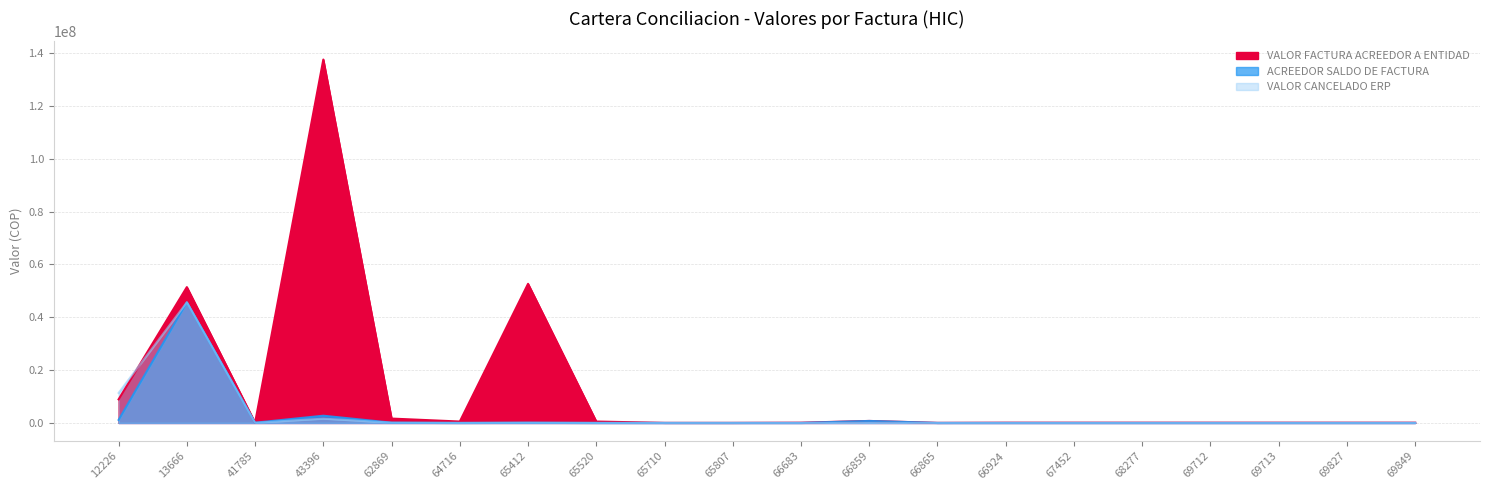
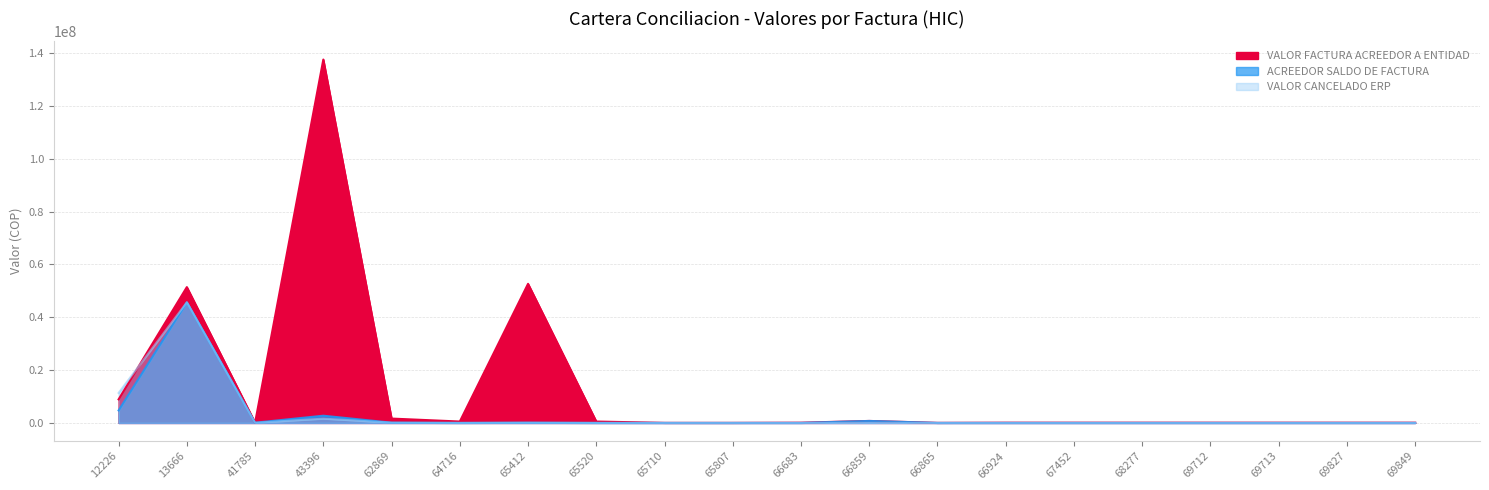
ACREEDOR SALDO DE FACTURA, 12226: 1000000 -> 5000000
